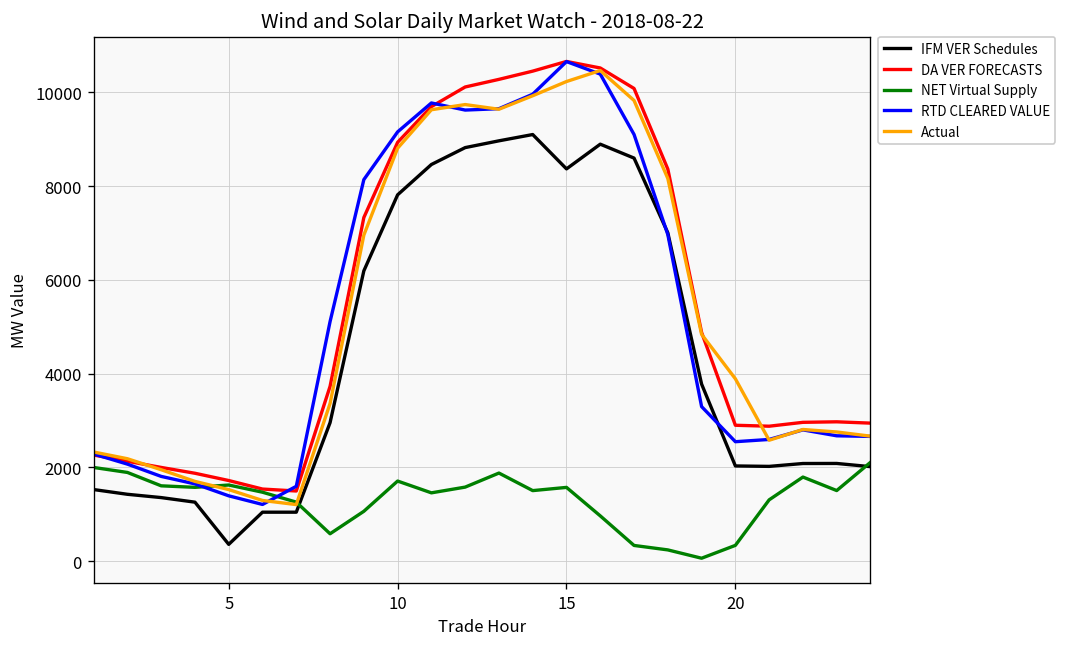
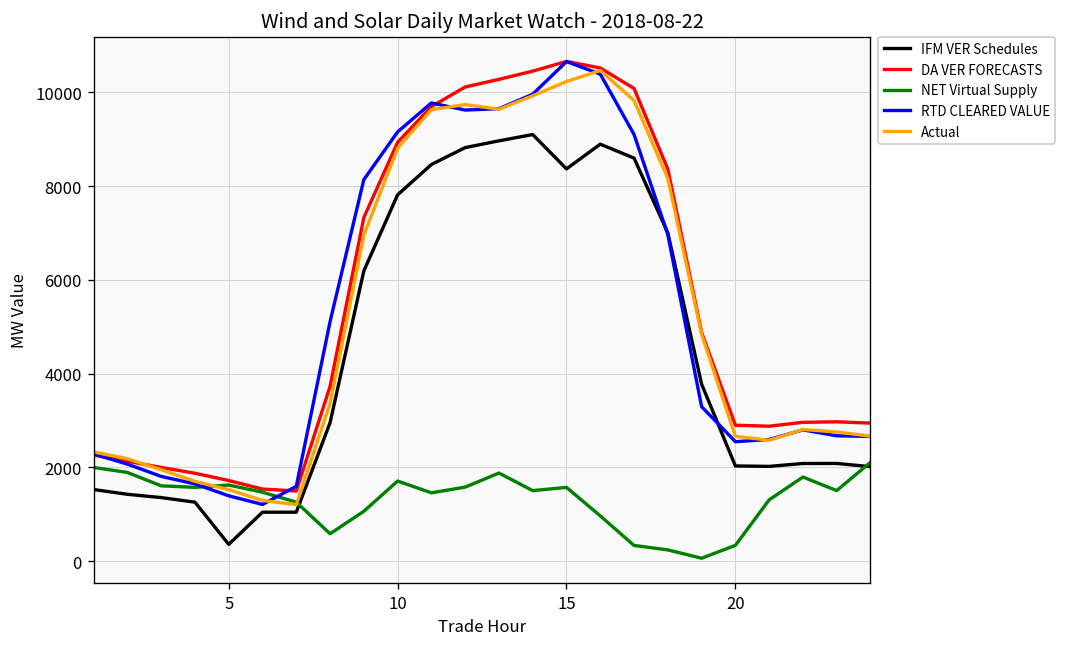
Actual, 20: 3900 -> 2700
